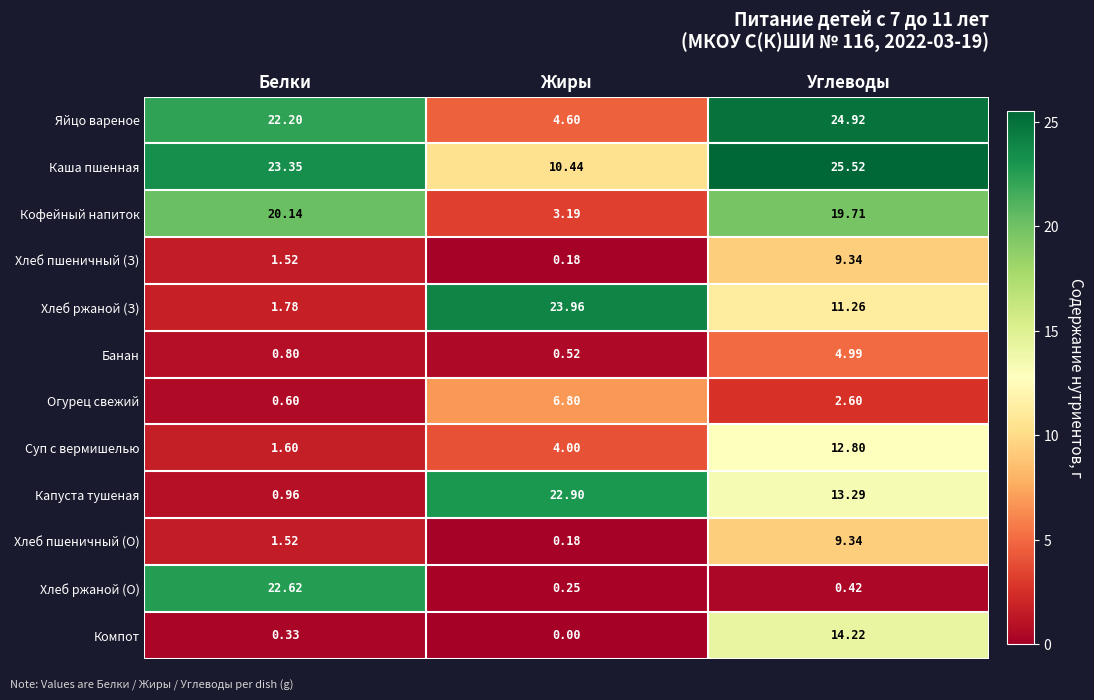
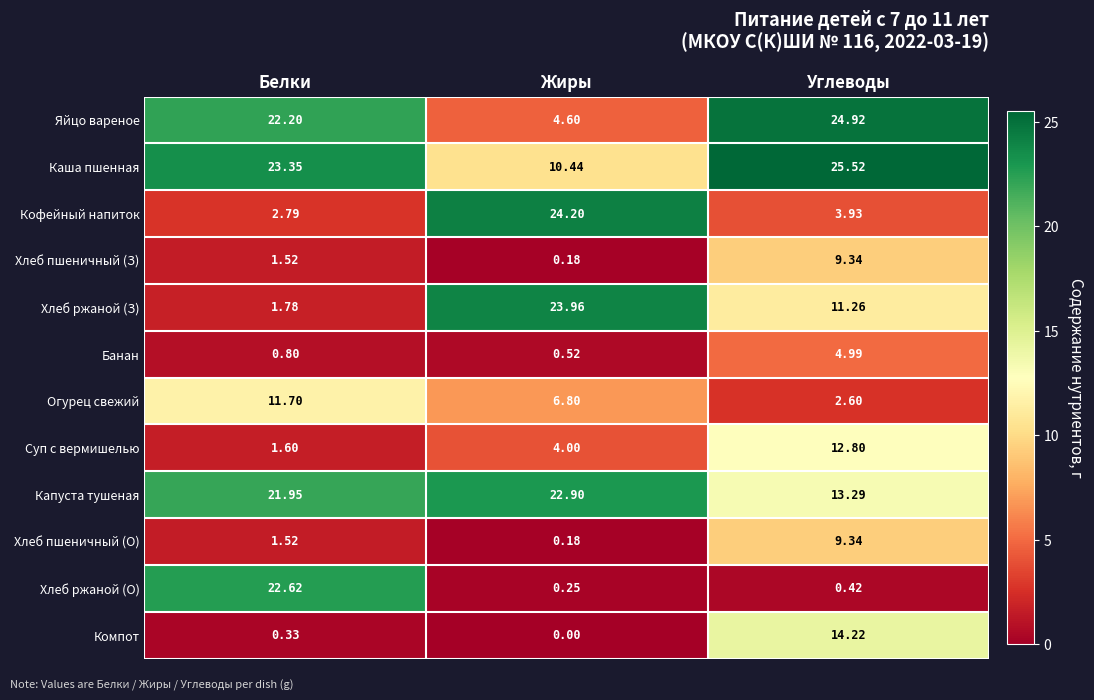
Кофейный напиток, Белки: 20.14 -> 2.79
Кофейный напиток, Жиры: 3.19 -> 24.20
Кофейный напиток, Углеводы: 19.71 -> 3.93
Огурец свежий, Белки: 0.60 -> 11.70
Капуста тушеная, Белки: 0.96 -> 21.95
